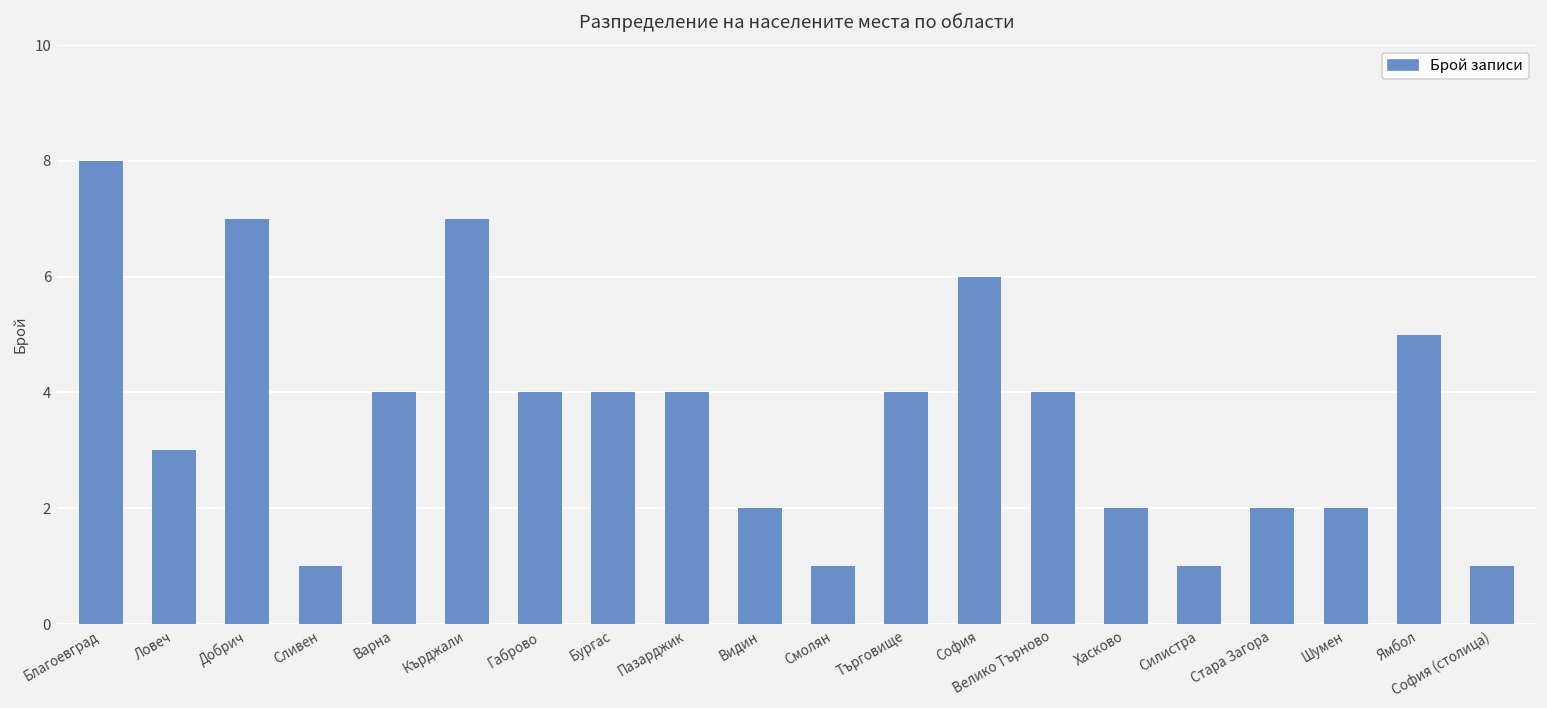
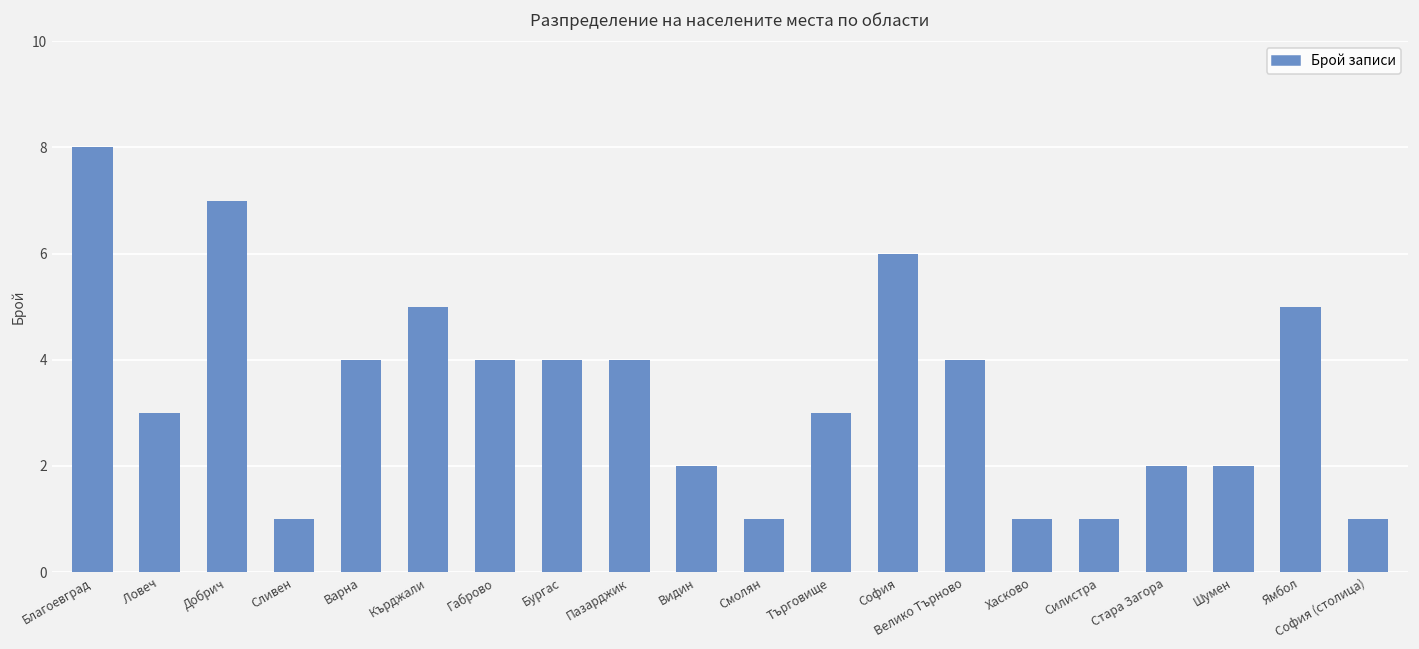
Кърджали: 7 -> 5
Търговище: 4 -> 3
Хасково: 2 -> 1
